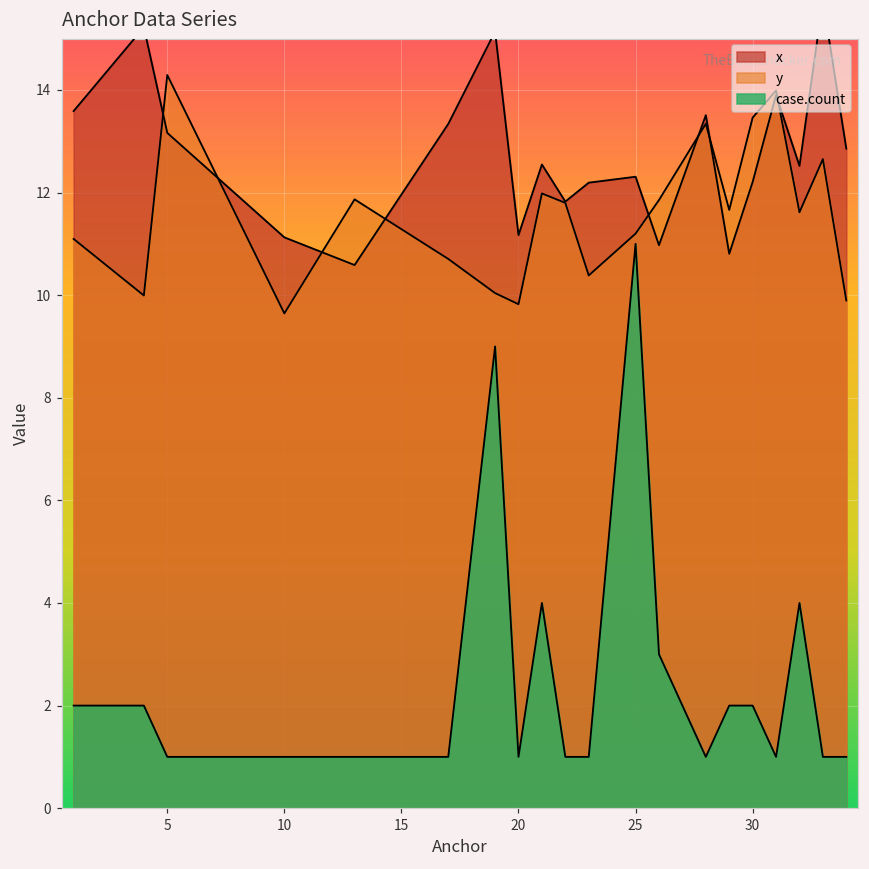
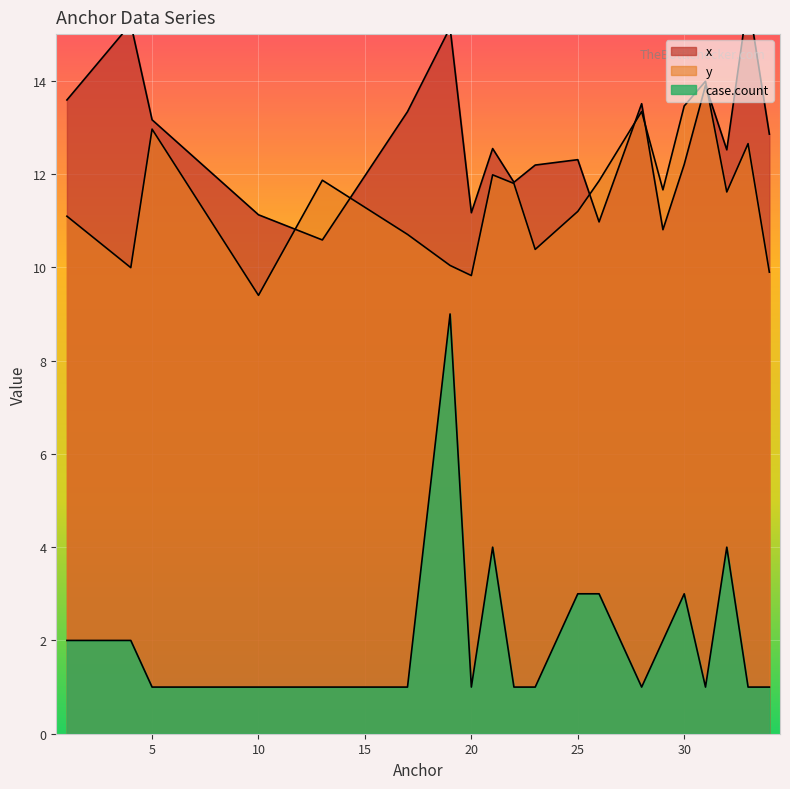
y, 5: 14.3 -> 13.0
y, 10: 9.6 -> 9.4
case.count, 25: 11 -> 3
case.count, 30: 2 -> 3
